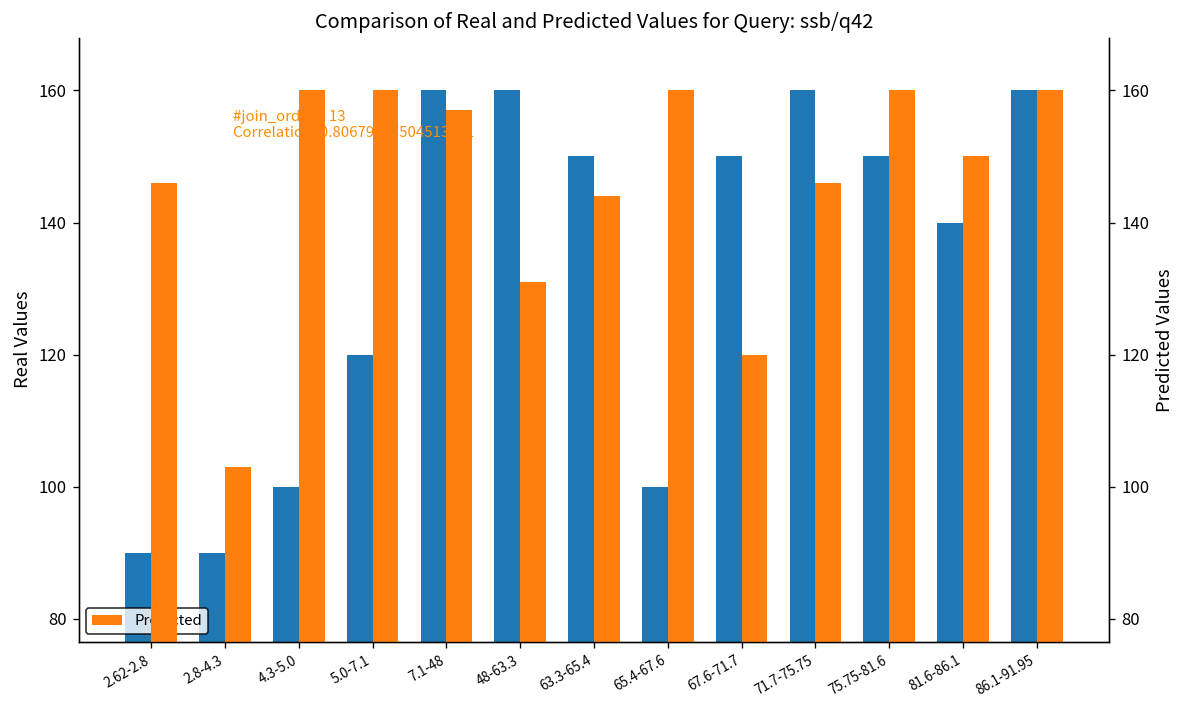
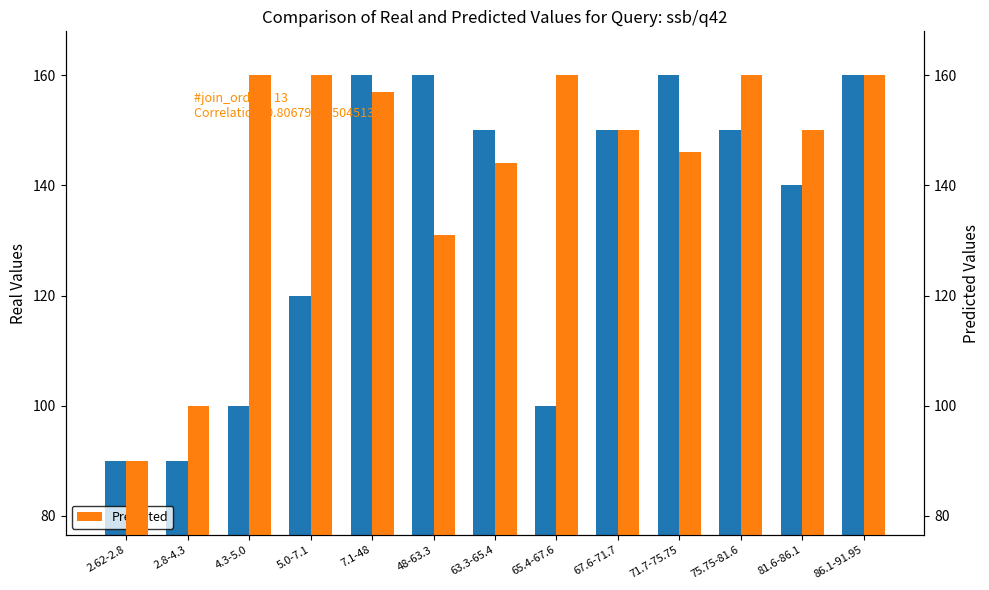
Predicted, 2.62-2.8: 146 -> 90
Predicted, 2.8-4.3: 103 -> 100
Predicted, 67.6-71.7: 120 -> 150
